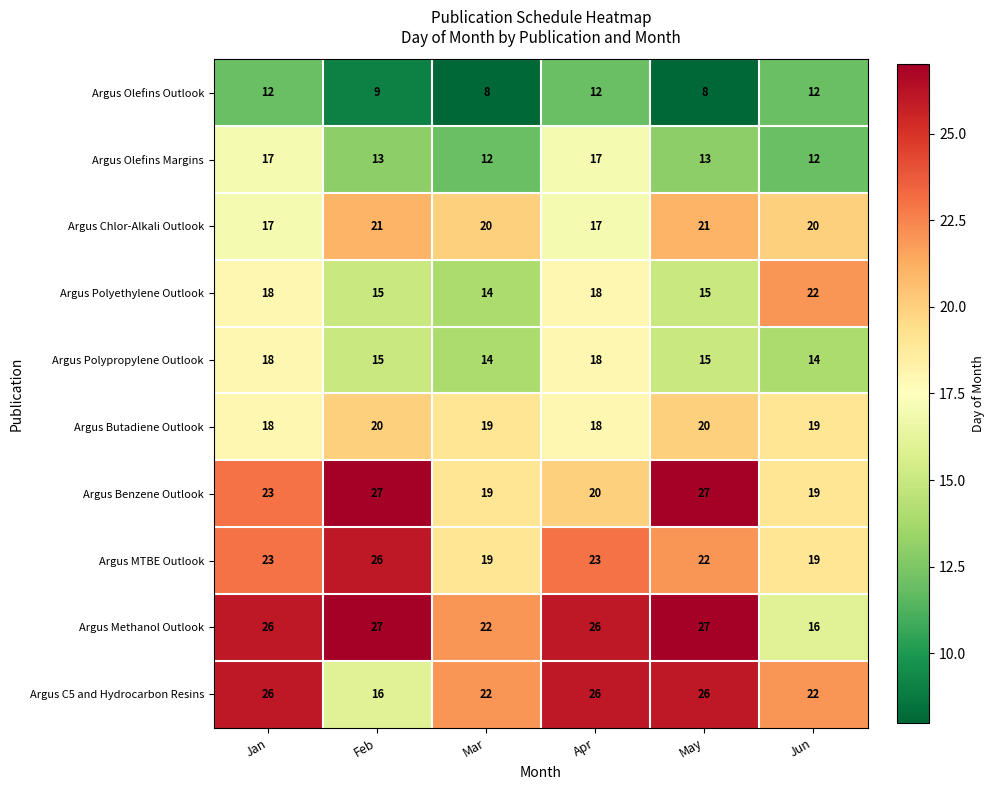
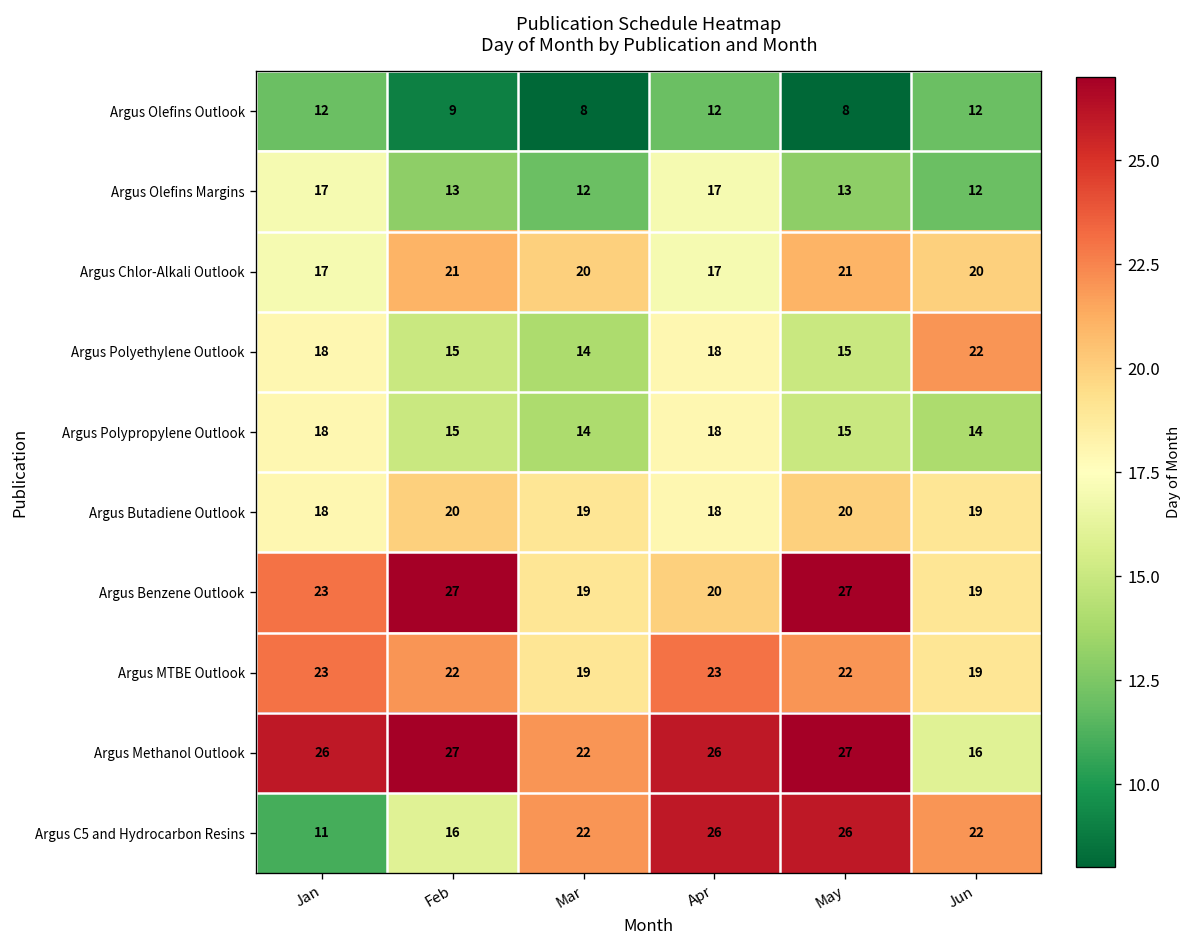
Argus MTBE Outlook, Feb: 26 -> 22
Argus C5 and Hydrocarbon Resins, Jan: 26 -> 11
